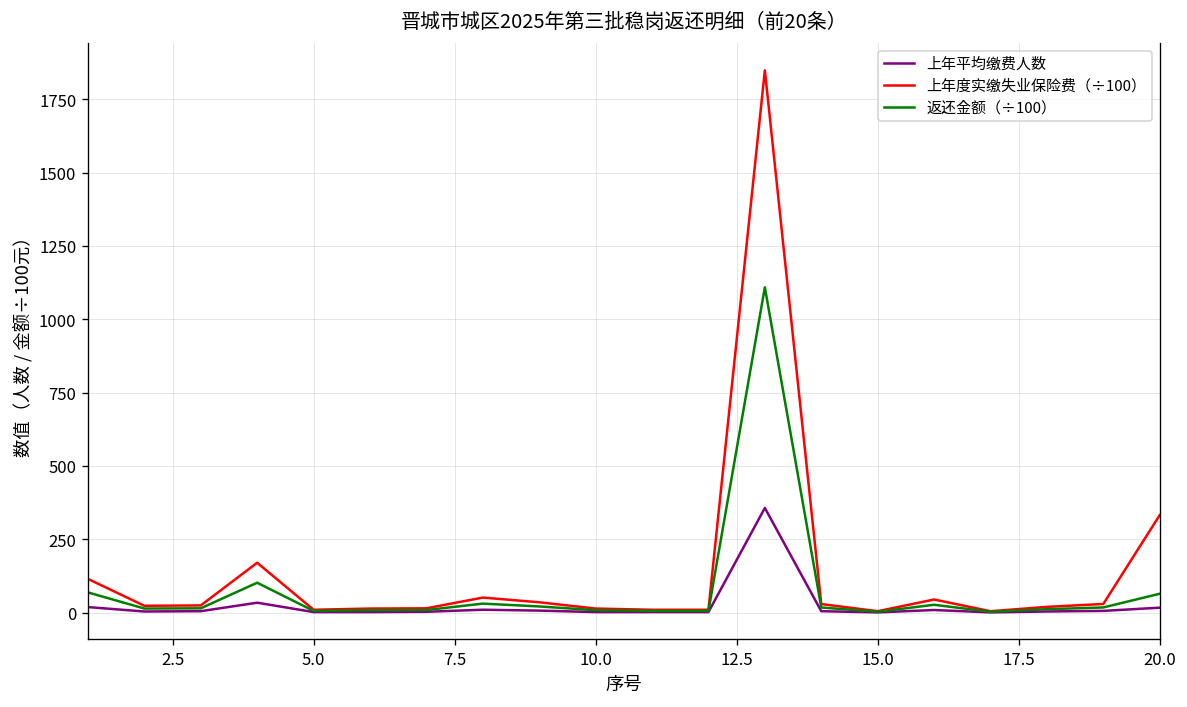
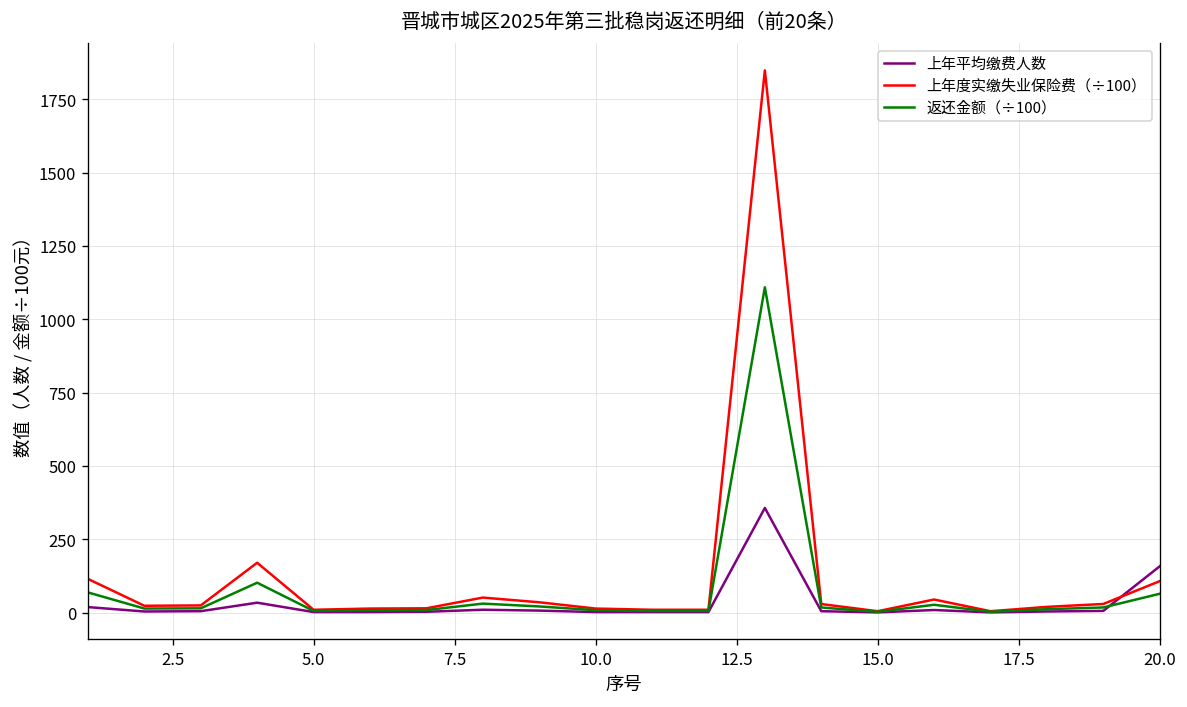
上年平均缴费人数, 20.0: 20 -> 160
上年度实缴失业保险费（÷100）, 20.0: 330 -> 110
